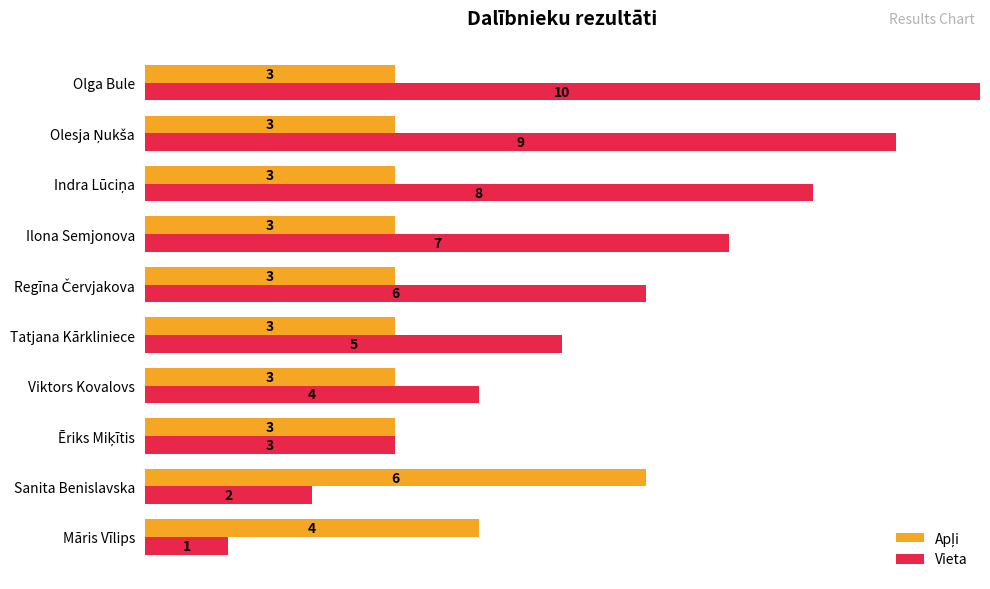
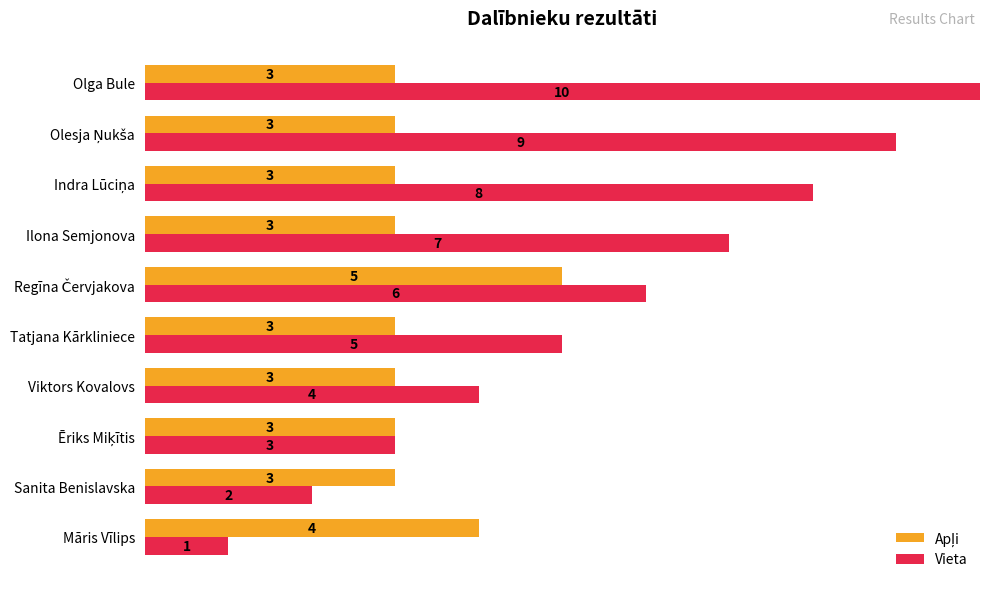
Apļi, Regīna Červjakova: 3 -> 5
Apļi, Sanita Benislavska: 6 -> 3
